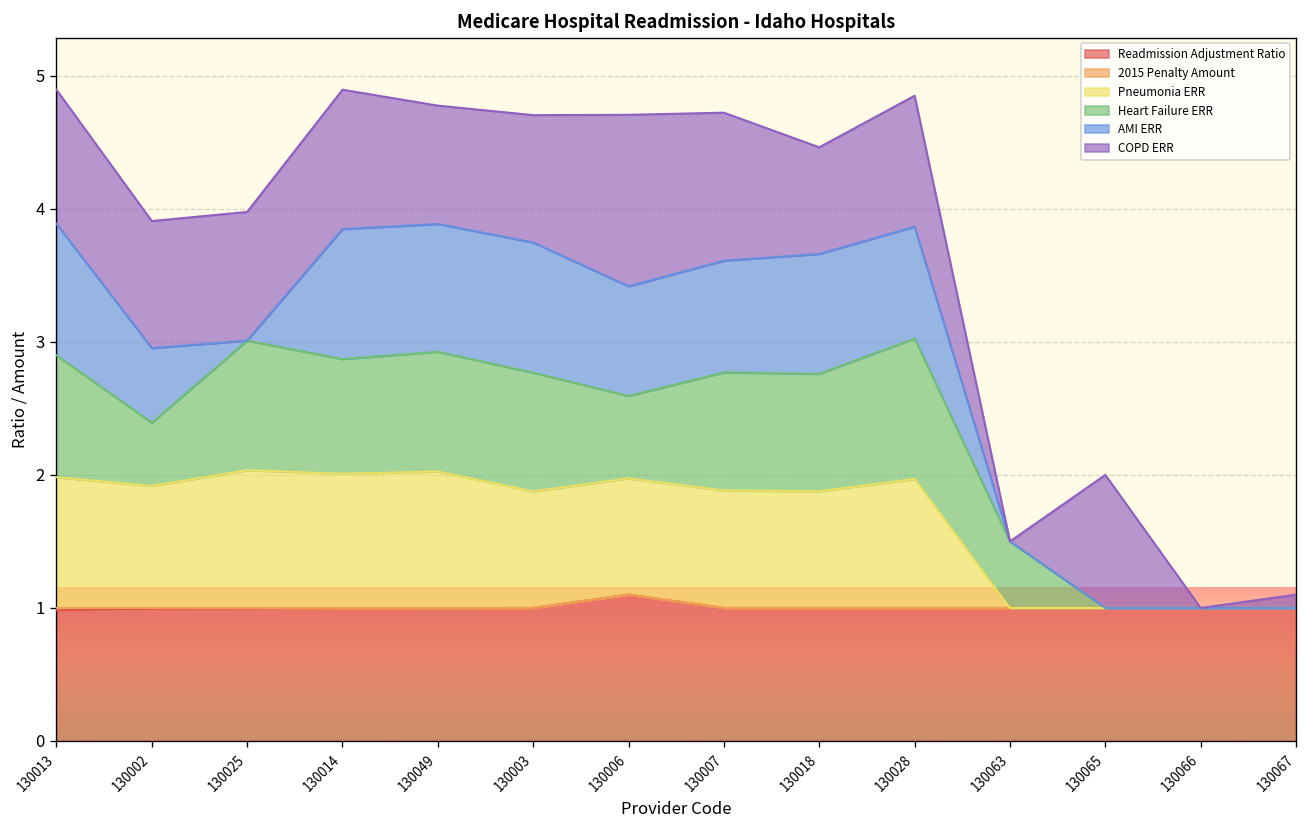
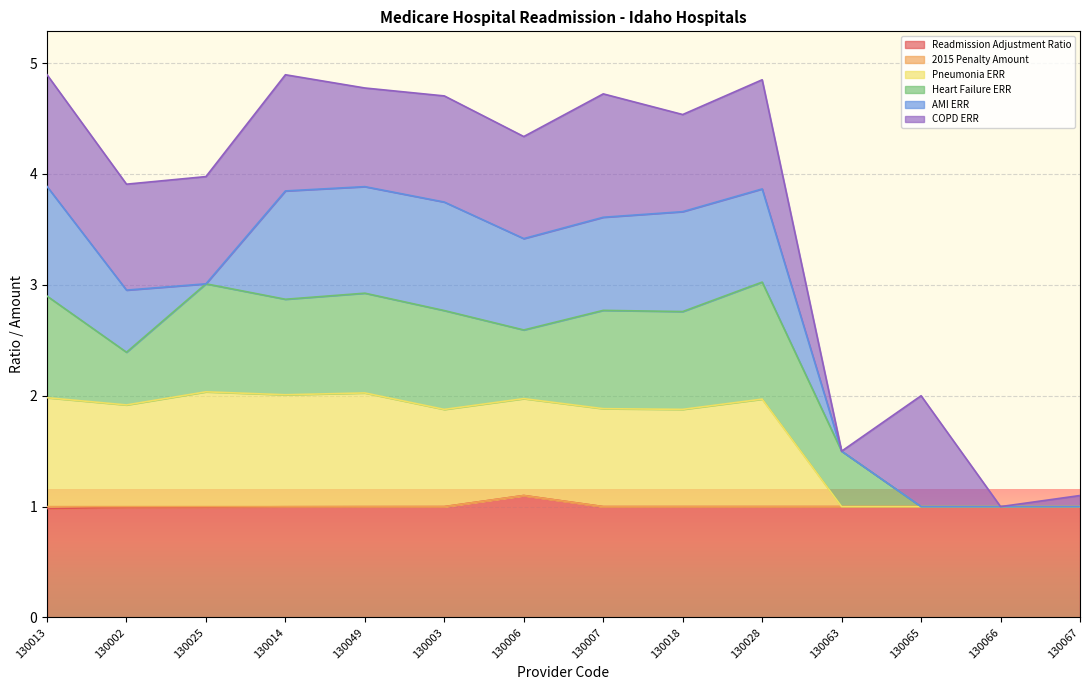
COPD ERR, 130006: 1.29 -> 0.92
COPD ERR, 130018: 0.80 -> 0.88
